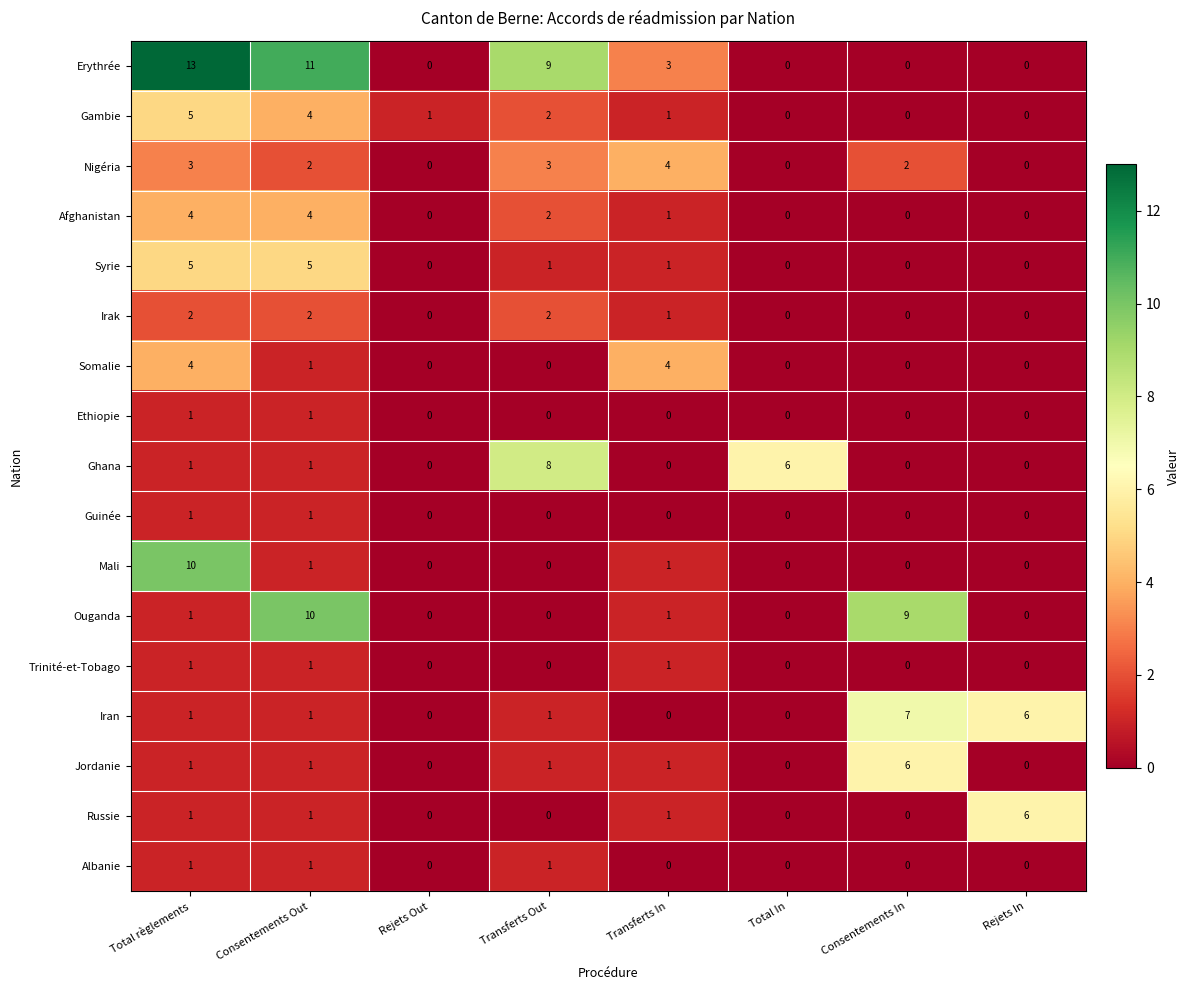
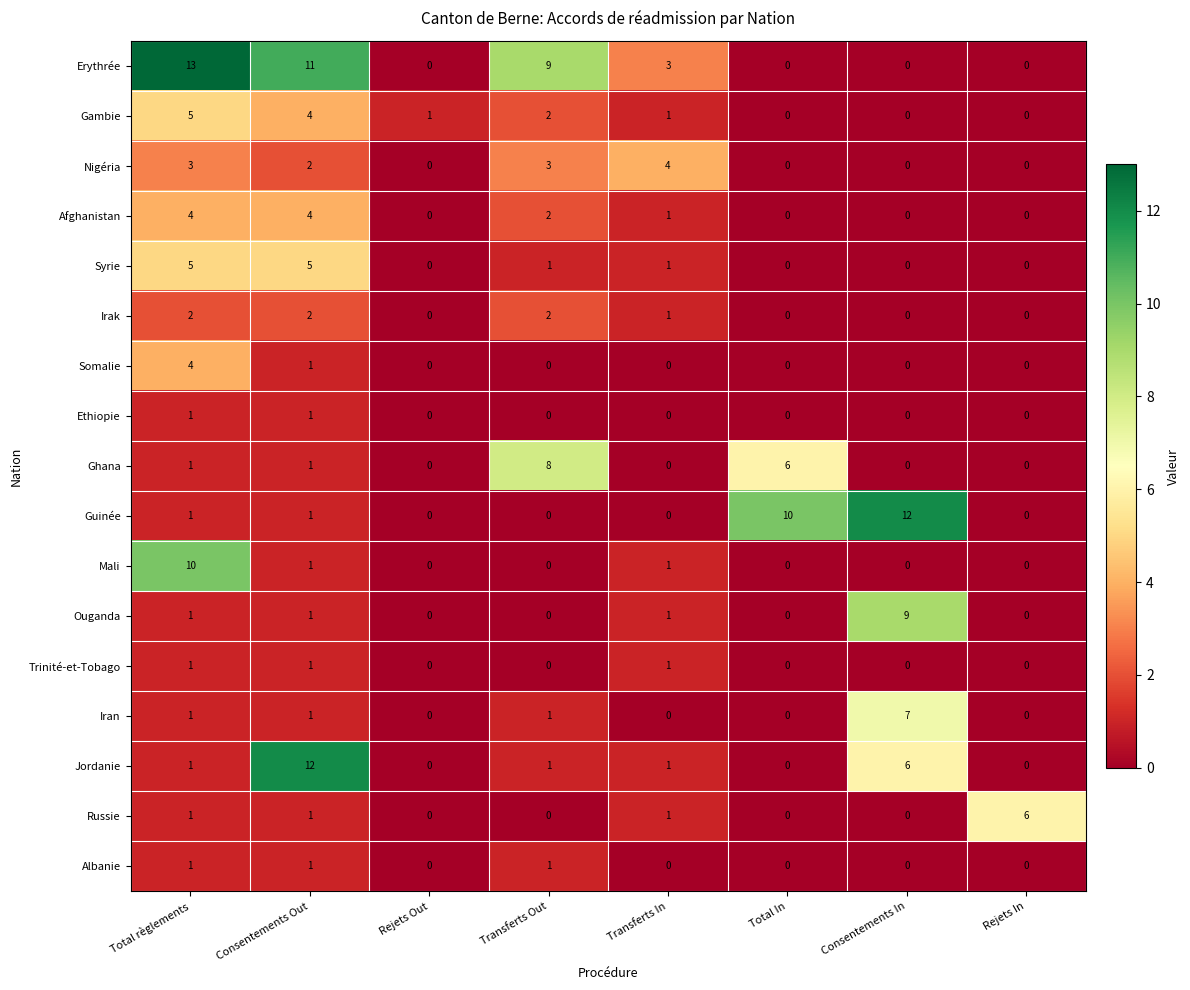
Nigéria, Consentements In: 2 -> 0
Somalie, Transferts In: 4 -> 0
Guinée, Total In: 0 -> 10
Guinée, Consentements In: 0 -> 12
Ouganda, Consentements Out: 10 -> 1
Iran, Rejets In: 6 -> 0
Jordanie, Consentements Out: 1 -> 12
